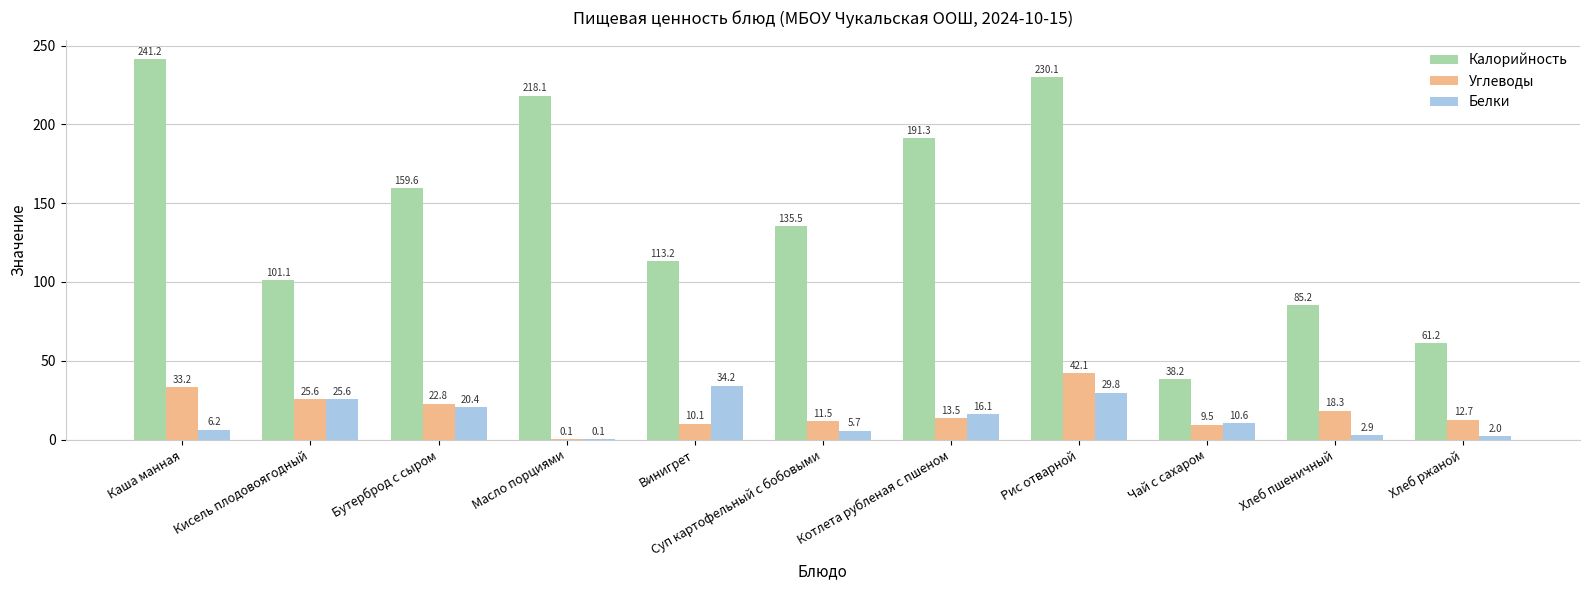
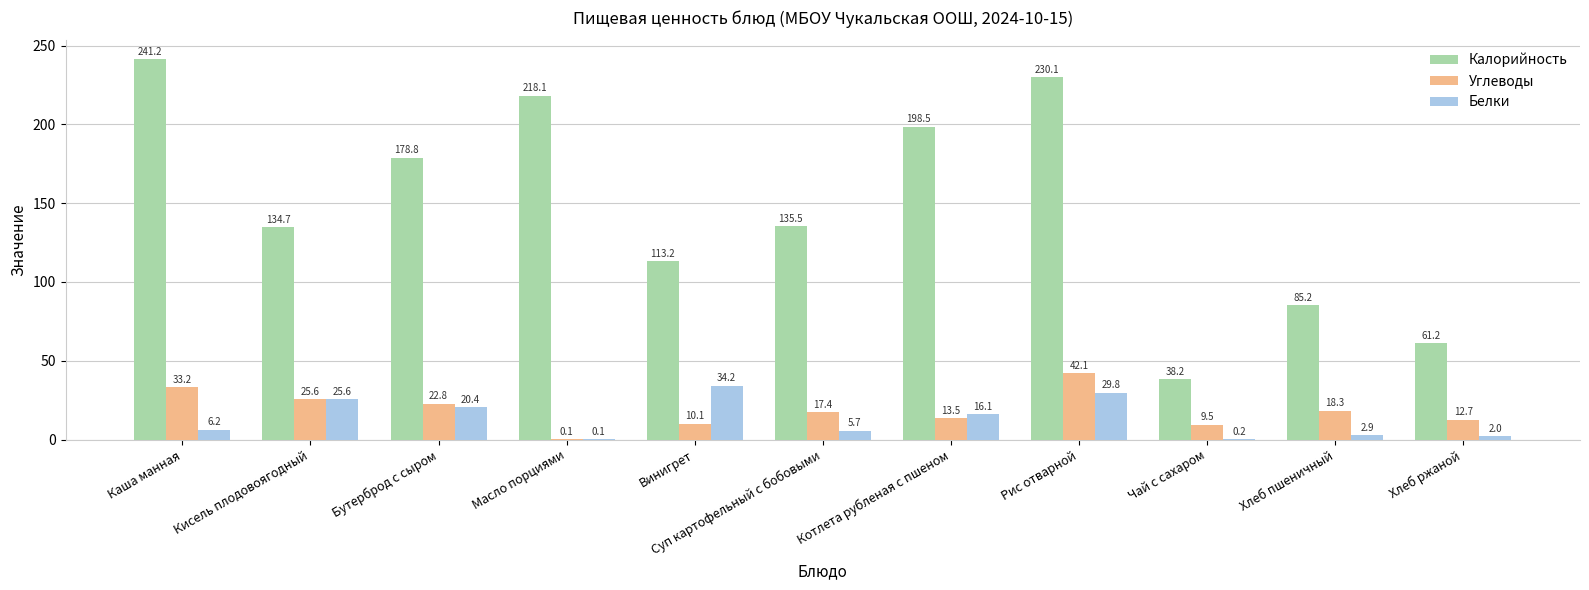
Калорийность, Кисель плодовоягодный: 101.1 -> 134.7
Калорийность, Бутерброд с сыром: 159.6 -> 178.8
Углеводы, Суп картофельный с бобовыми: 11.5 -> 17.4
Калорийность, Котлета рубленая с пшеном: 191.3 -> 198.5
Белки, Чай с сахаром: 10.6 -> 0.2
